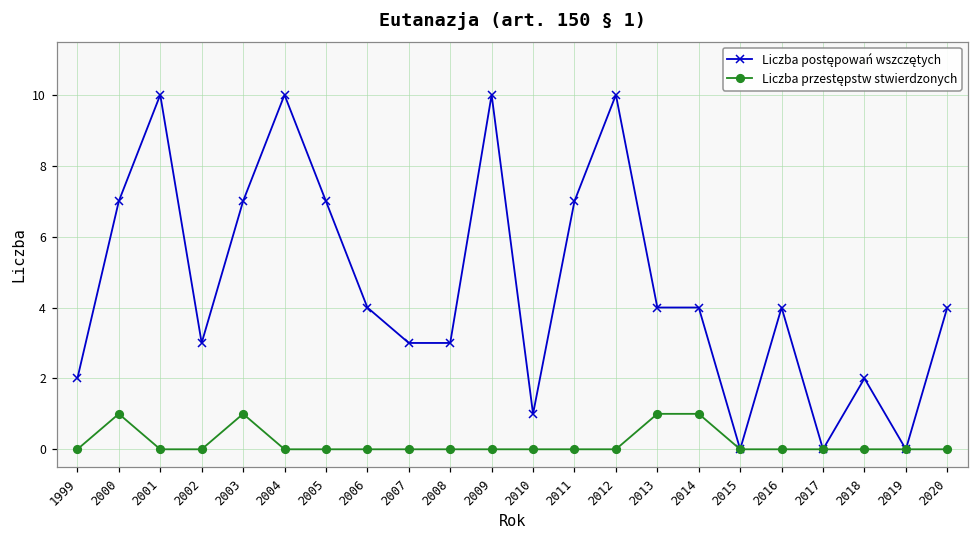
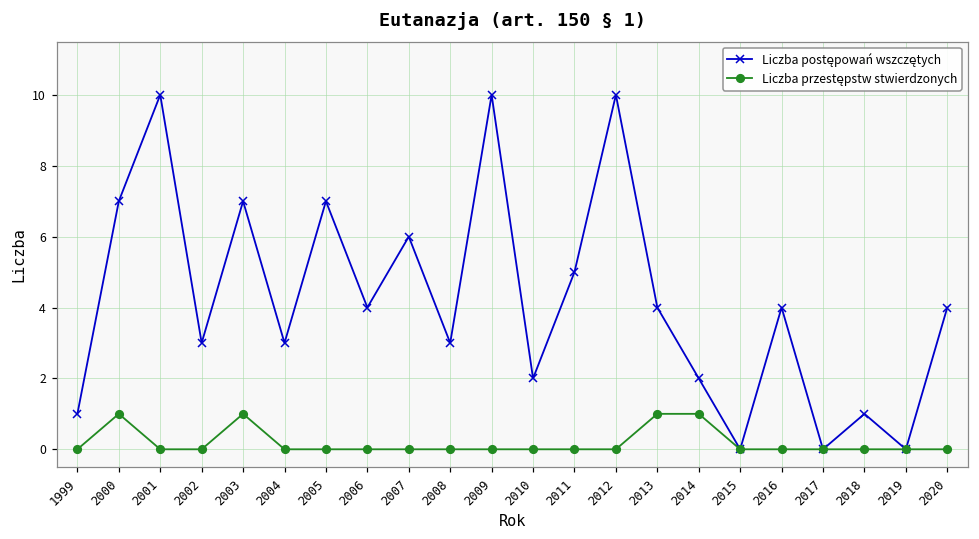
Liczba postępowań wszczętych, 1999: 2 -> 1
Liczba postępowań wszczętych, 2004: 10 -> 3
Liczba postępowań wszczętych, 2007: 3 -> 6
Liczba postępowań wszczętych, 2010: 1 -> 2
Liczba postępowań wszczętych, 2011: 7 -> 5
Liczba postępowań wszczętych, 2014: 4 -> 2
Liczba postępowań wszczętych, 2018: 2 -> 1
